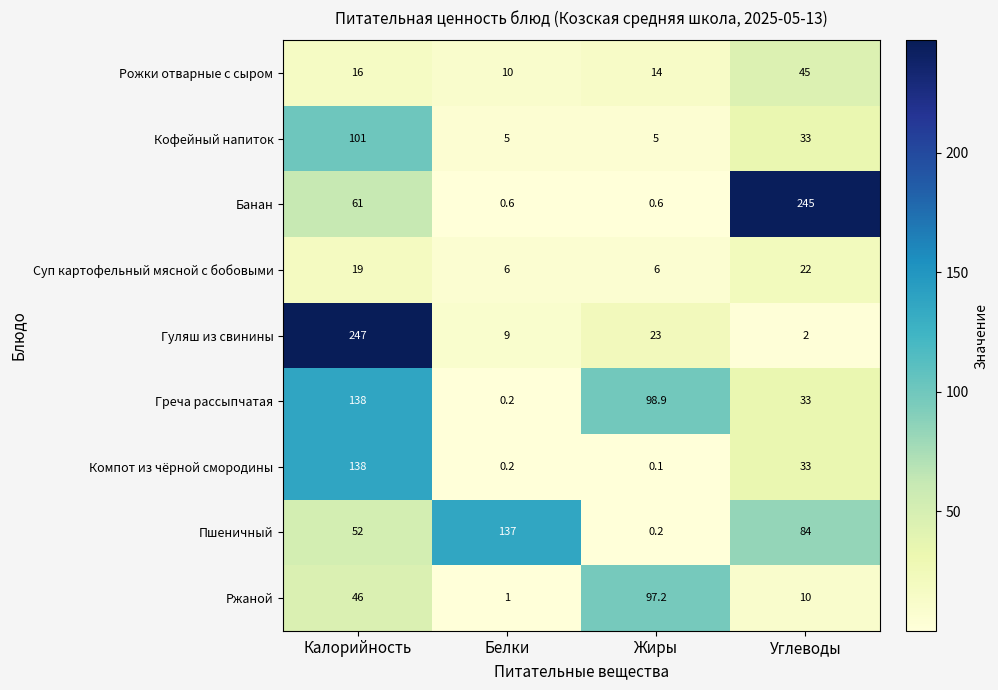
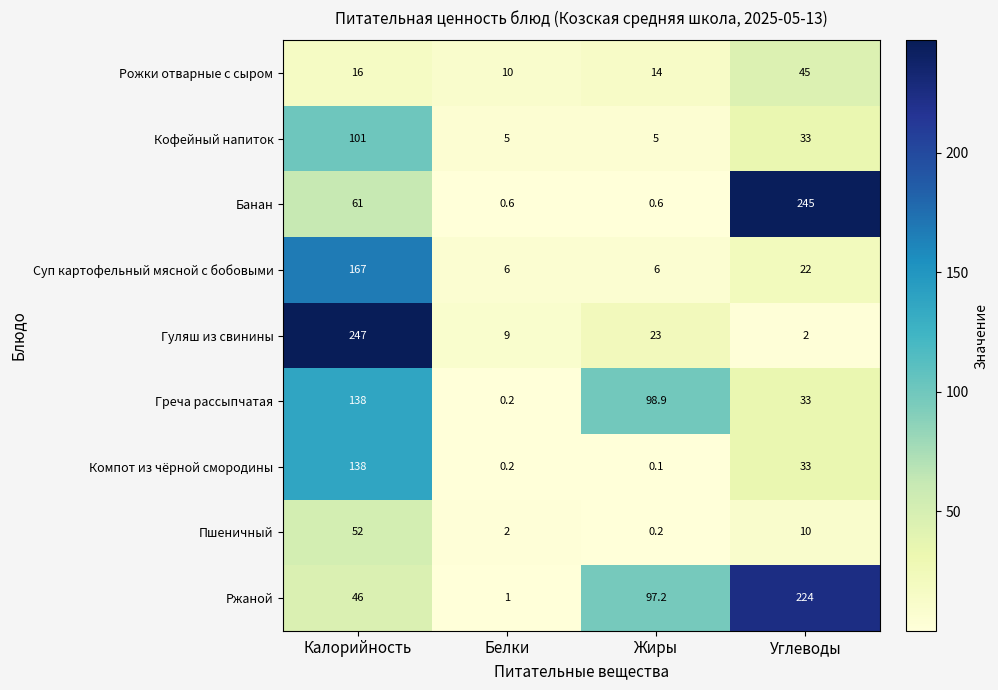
Суп картофельный мясной с бобовыми, Калорийность: 19 -> 167
Пшеничный, Белки: 137 -> 2
Пшеничный, Углеводы: 84 -> 10
Ржаной, Углеводы: 10 -> 224
